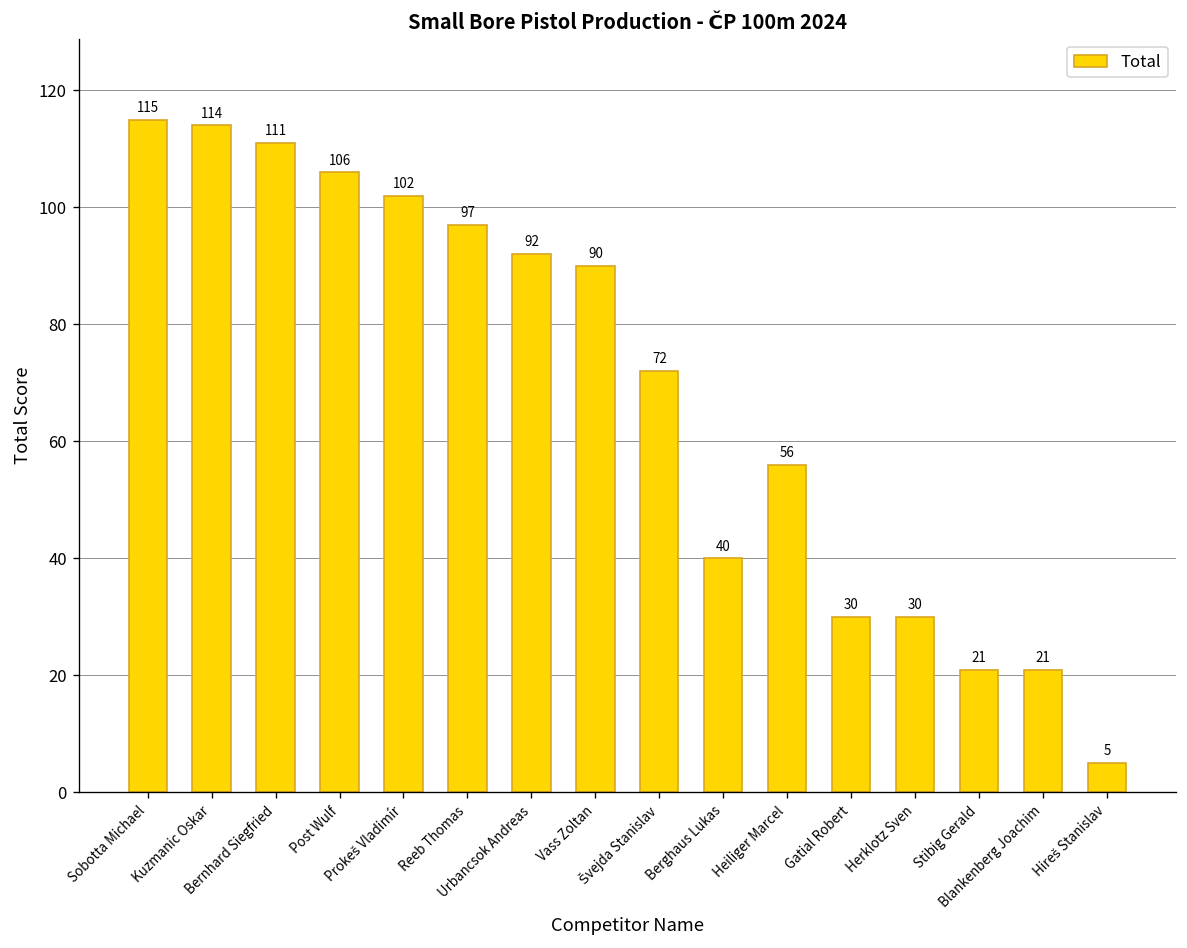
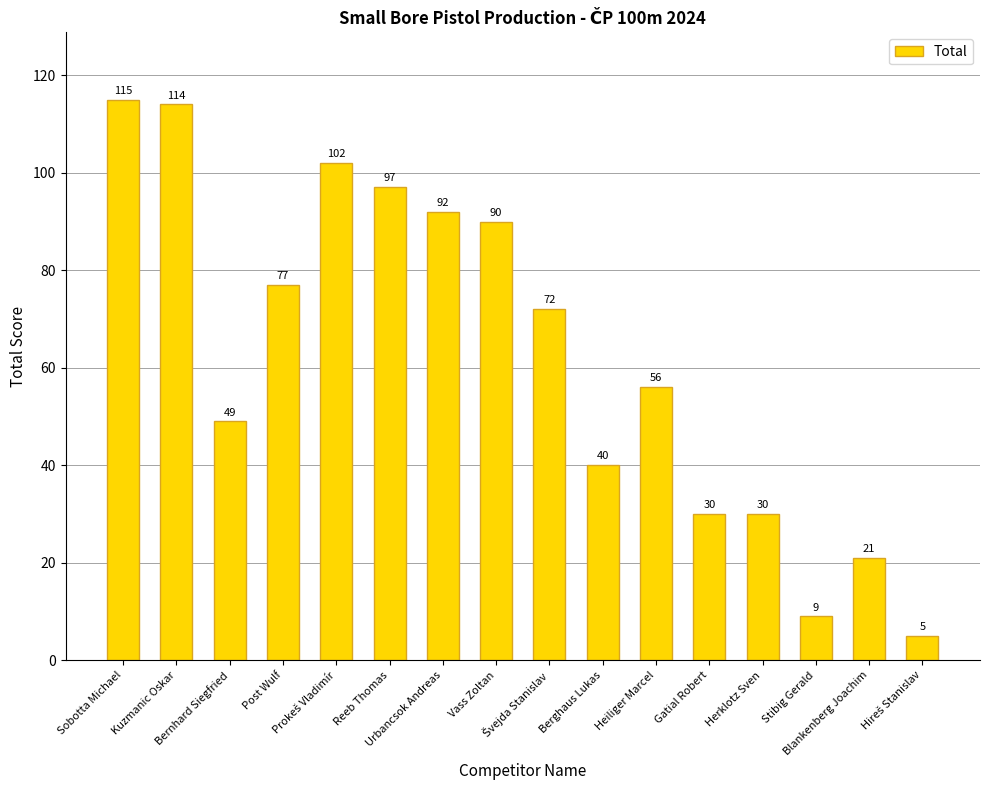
Bernhard Siegfried: 111 -> 49
Post Wulf: 106 -> 77
Stibig Gerald: 21 -> 9
